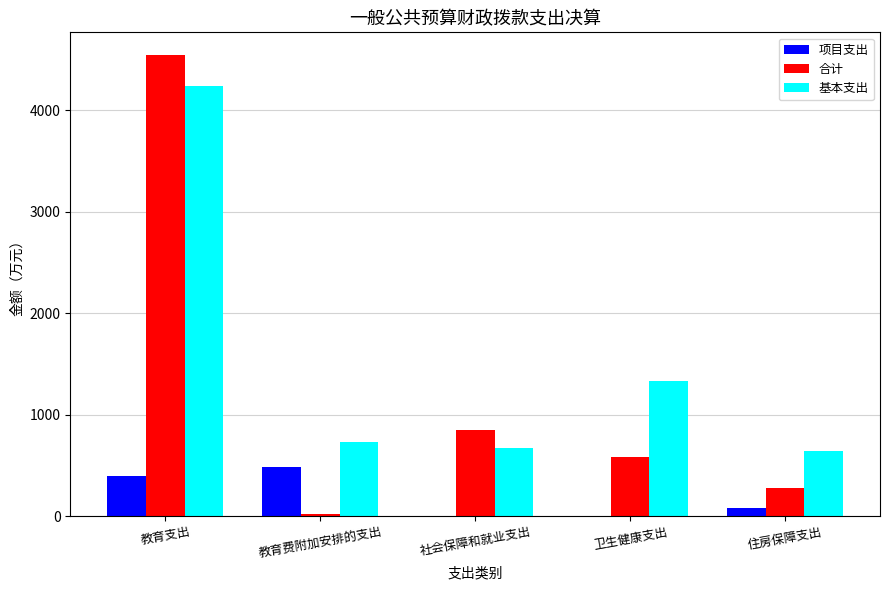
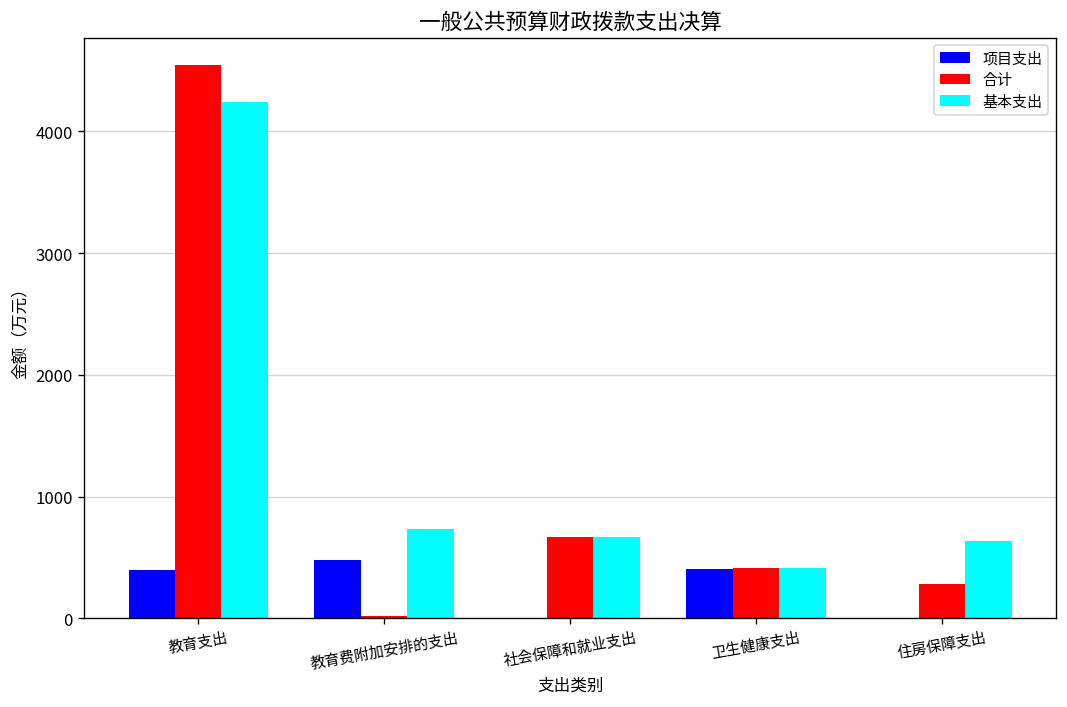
合计, 社会保障和就业支出: 850 -> 670
项目支出, 卫生健康支出: 0 -> 400
合计, 卫生健康支出: 580 -> 410
基本支出, 卫生健康支出: 1330 -> 410
项目支出, 住房保障支出: 80 -> 0
